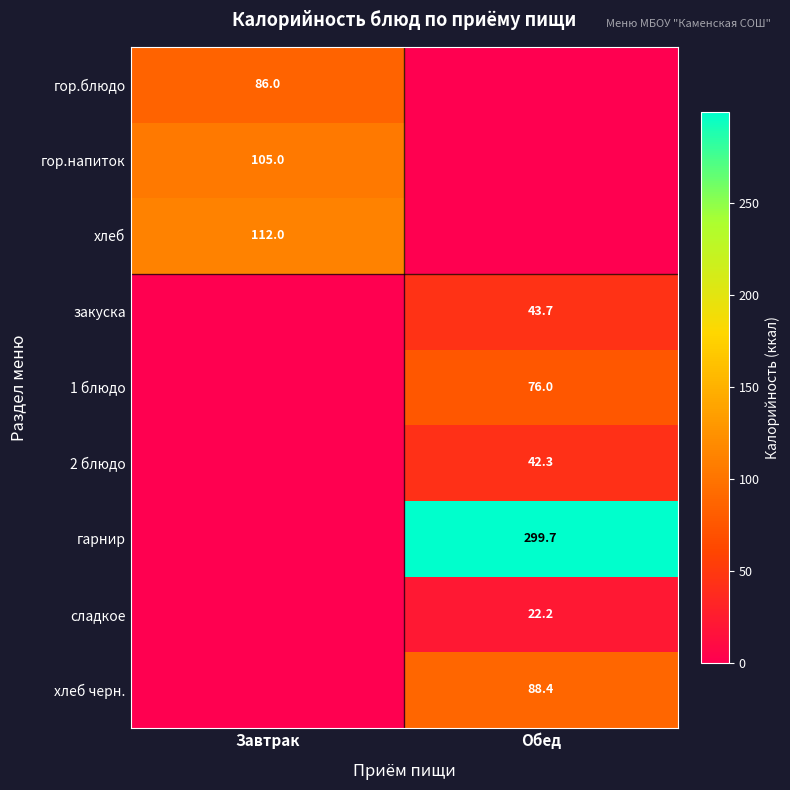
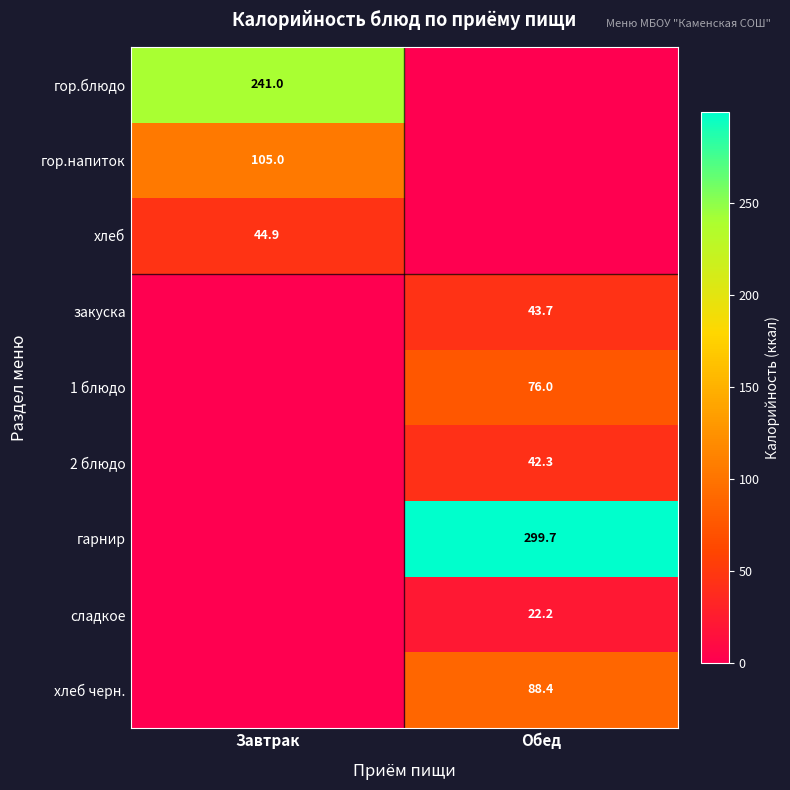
гор.блюдо, Завтрак: 86.0 -> 241.0
хлеб, Завтрак: 112.0 -> 44.9
